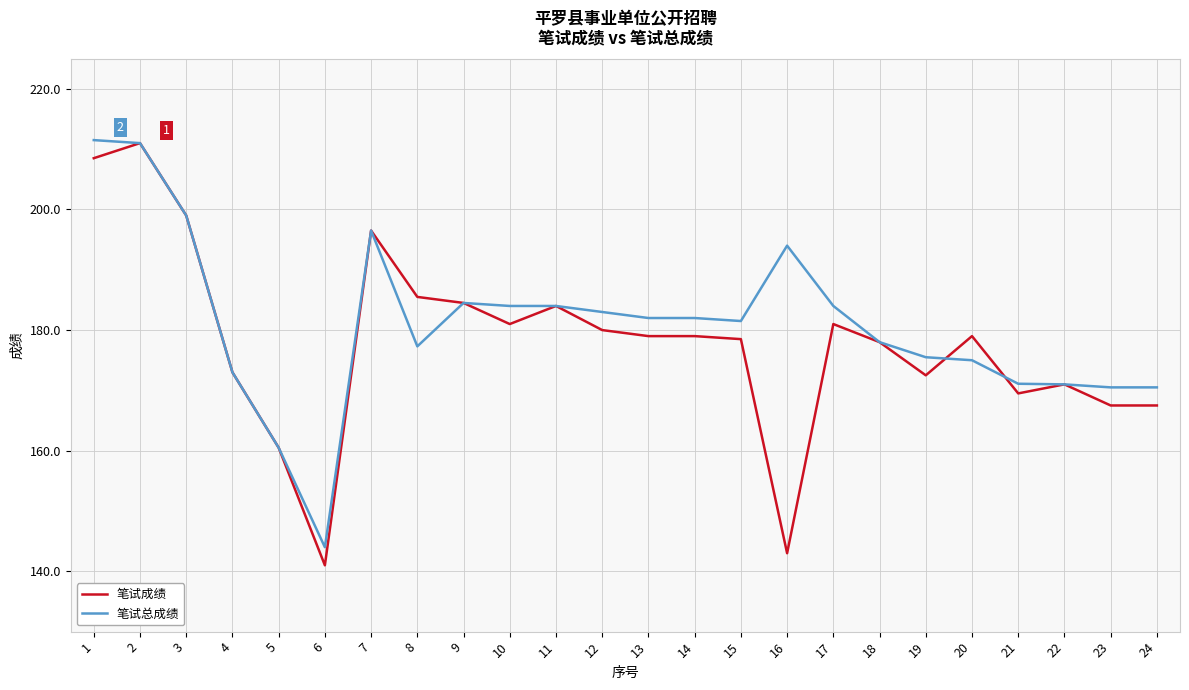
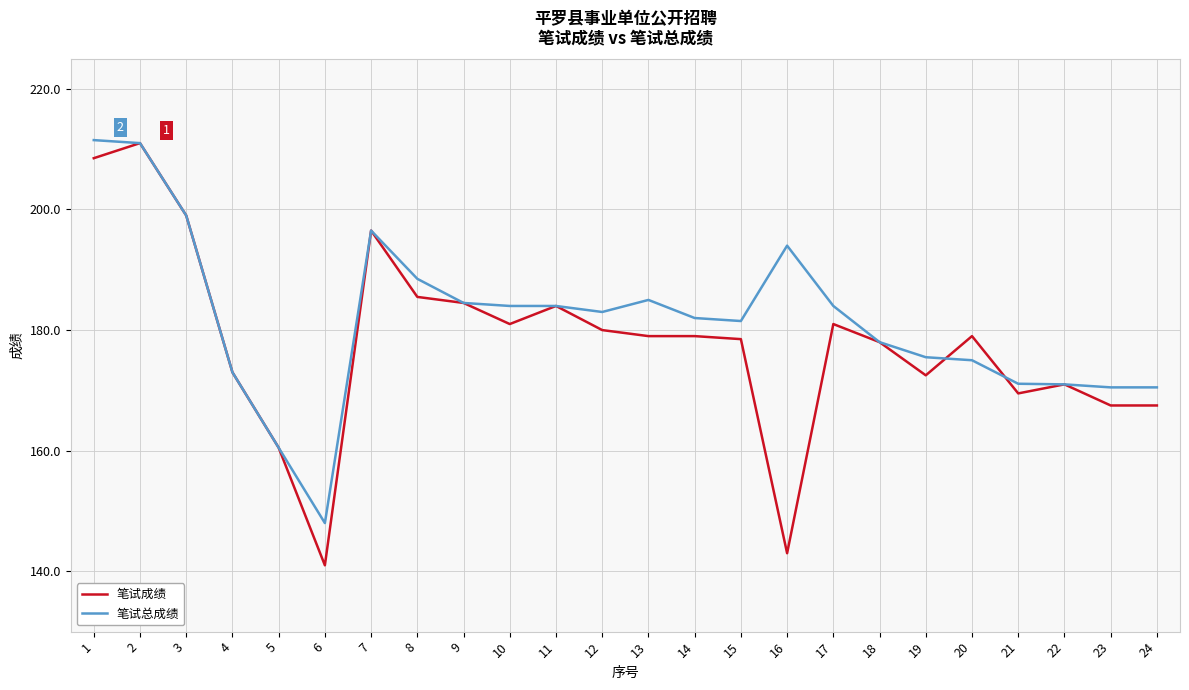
笔试总成绩, 6: 144 -> 148
笔试总成绩, 8: 177 -> 189
笔试总成绩, 13: 182 -> 185
